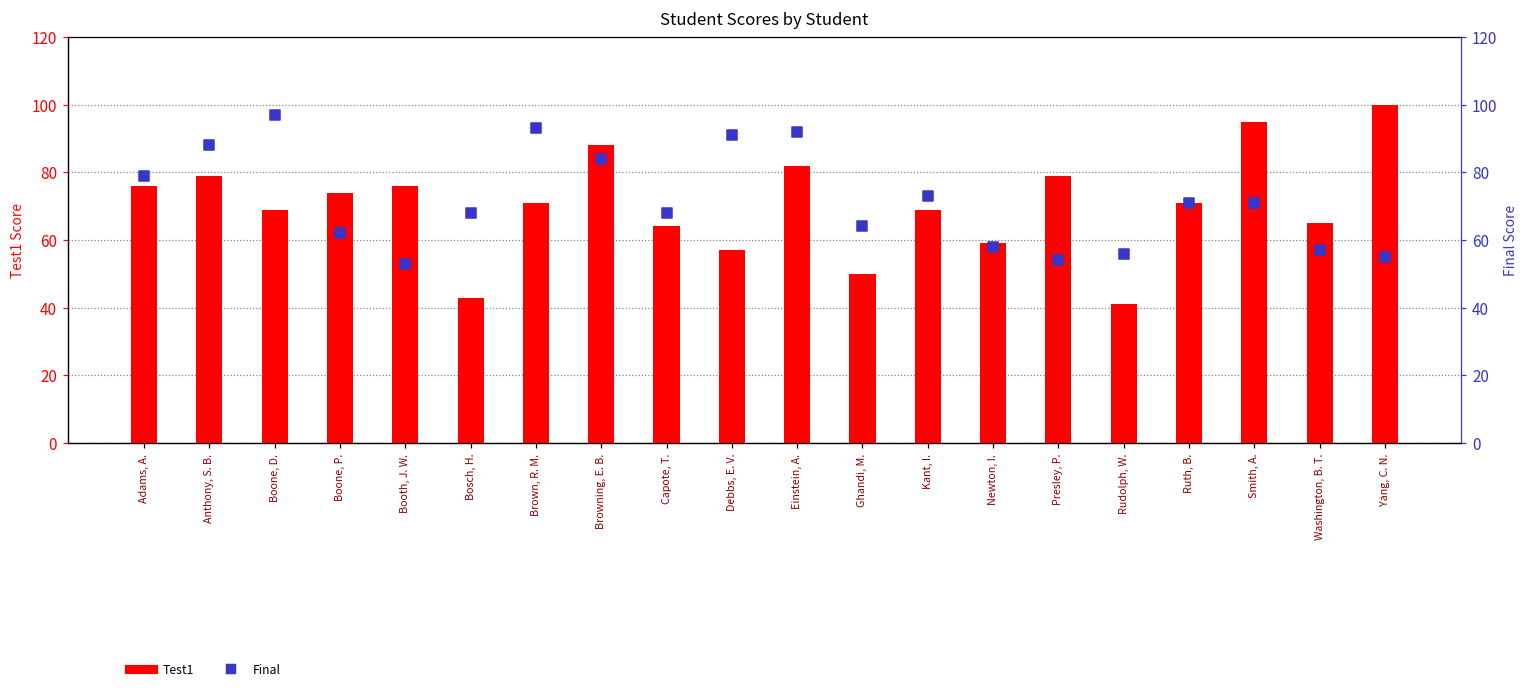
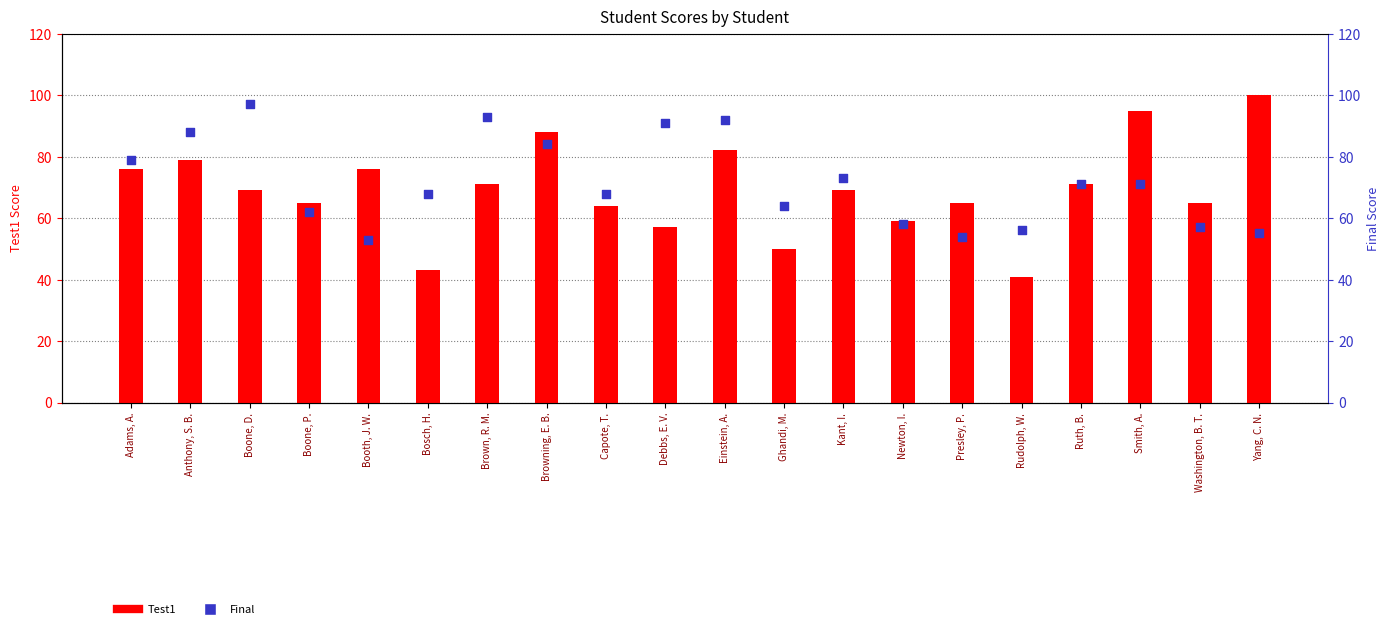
Test1, Boone, P.: 74 -> 65
Test1, Presley, P.: 79 -> 65
